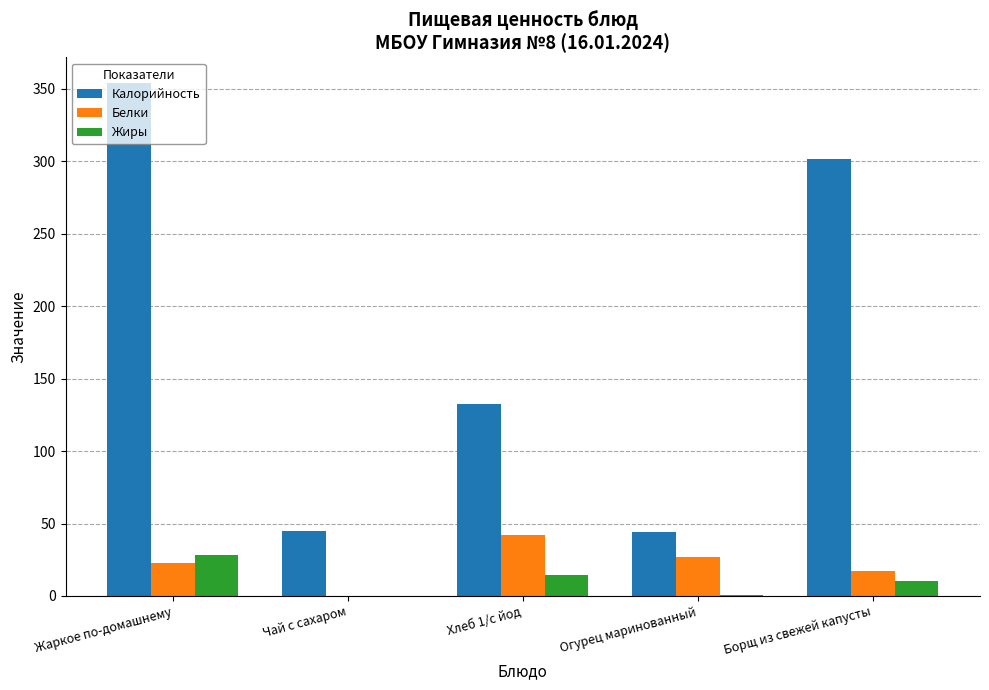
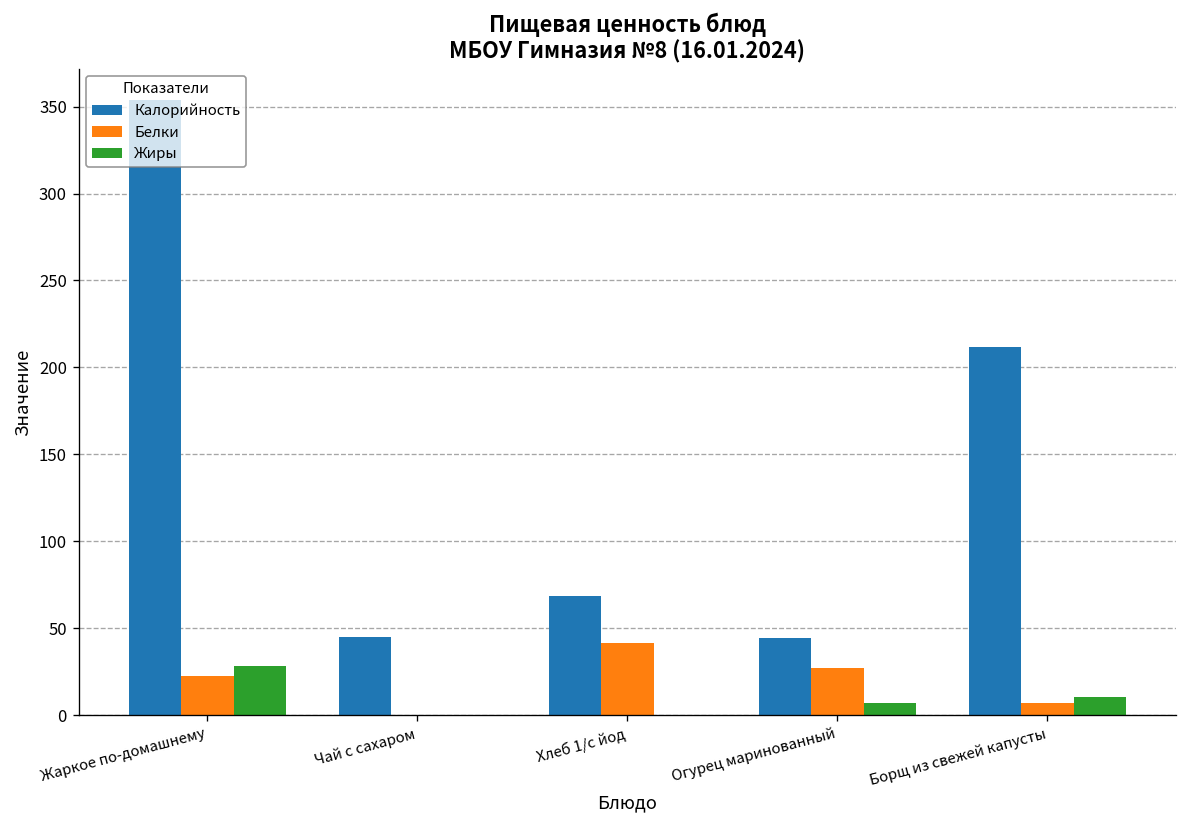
Калорийность, Хлеб 1/с йод: 133 -> 68
Жиры, Хлеб 1/с йод: 14 -> 0
Жиры, Огурец маринованный: 0 -> 7
Калорийность, Борщ из свежей капусты: 302 -> 212
Белки, Борщ из свежей капусты: 17 -> 7
